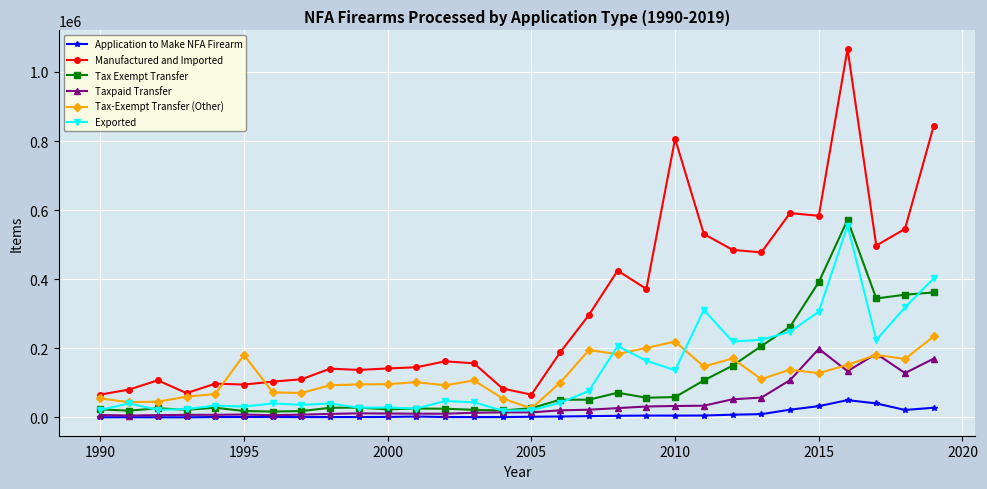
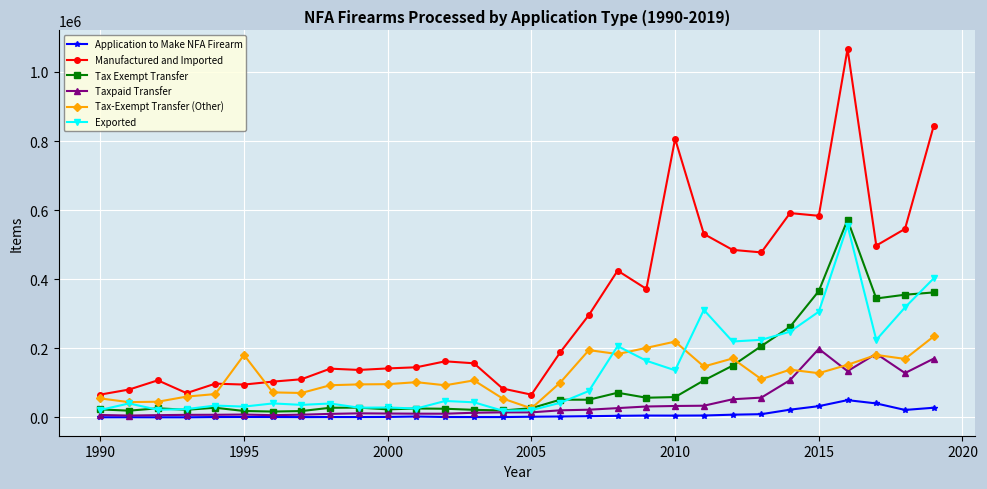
Tax Exempt Transfer, 2015: 390000 -> 370000
